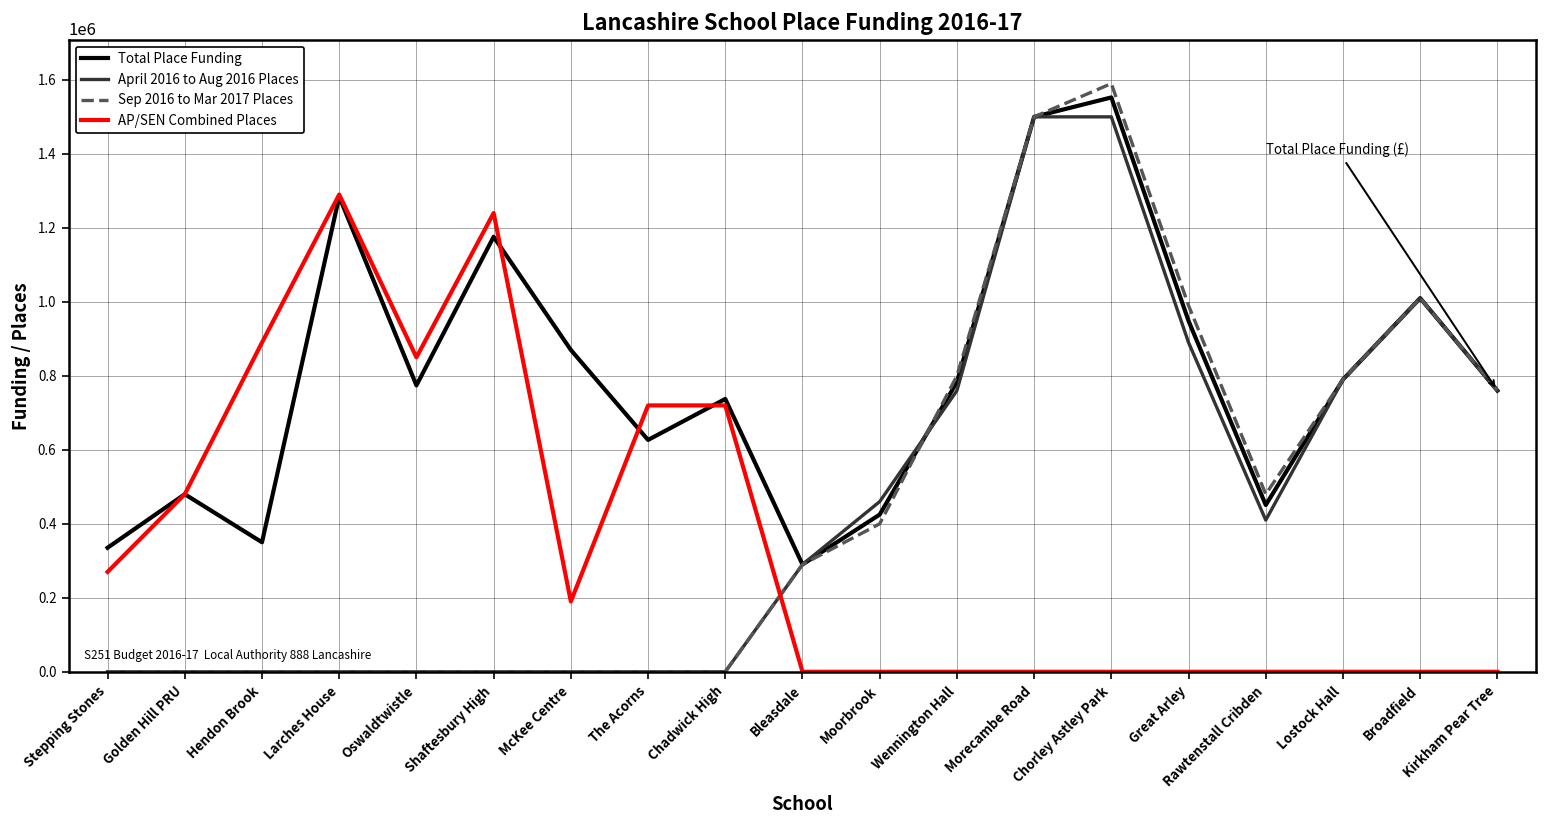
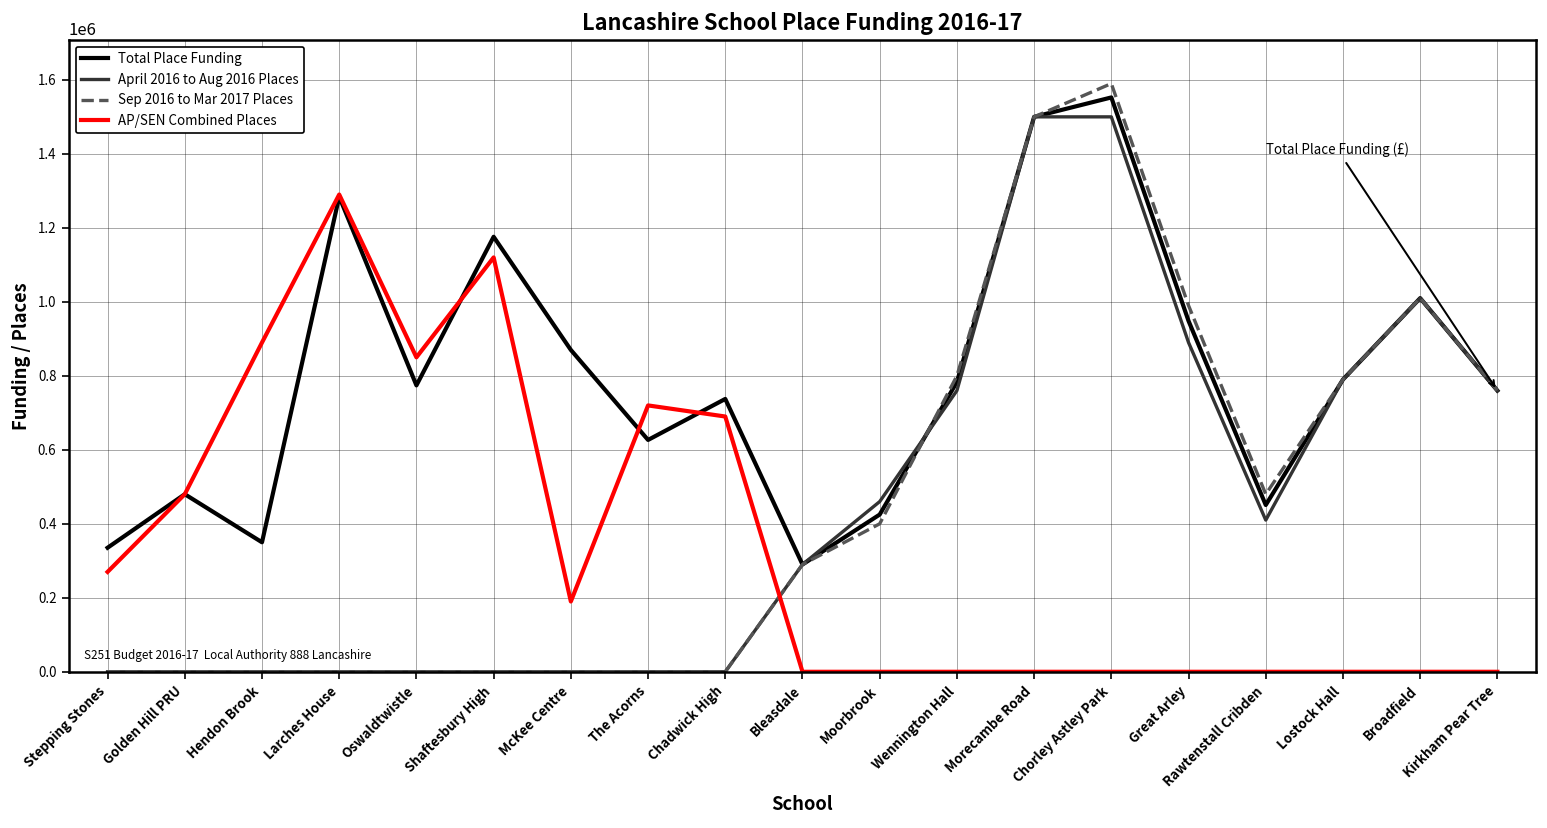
AP/SEN Combined Places, Shaftesbury High: 1240000 -> 1120000
AP/SEN Combined Places, Chadwick High: 720000 -> 690000
